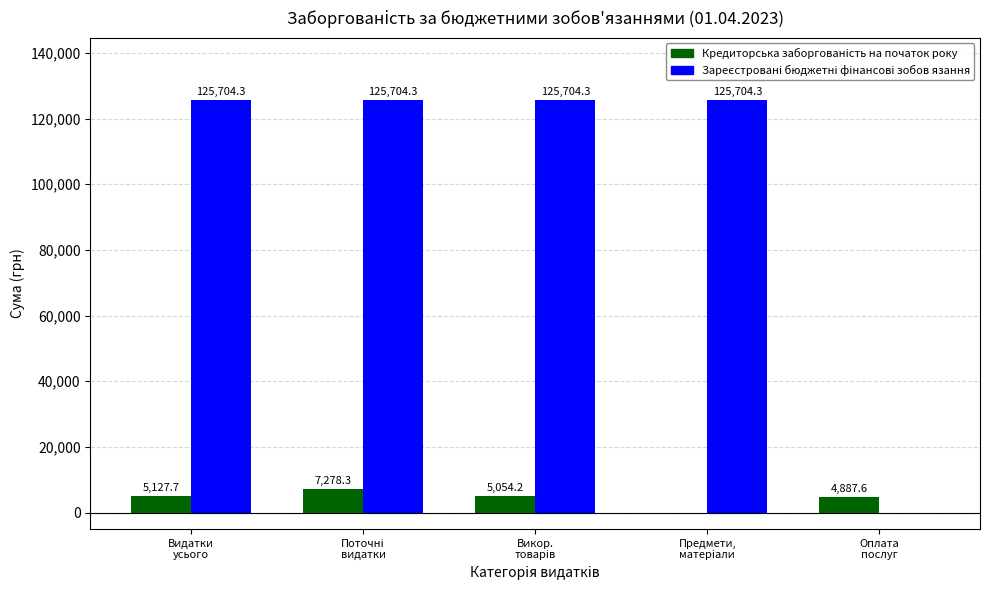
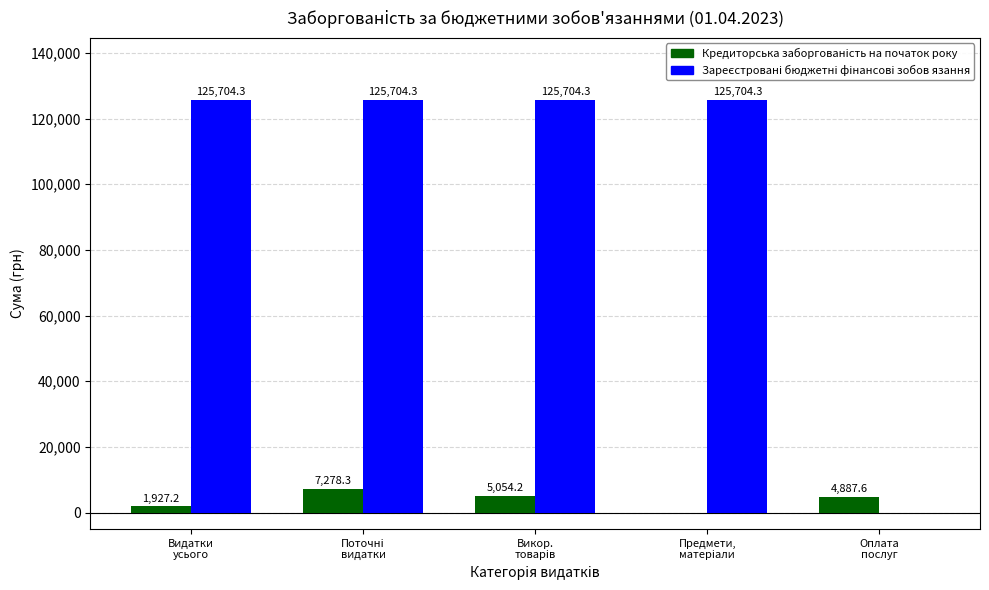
Кредиторська заборгованість на початок року, Видатки усього: 5,127.7 -> 1,927.2
